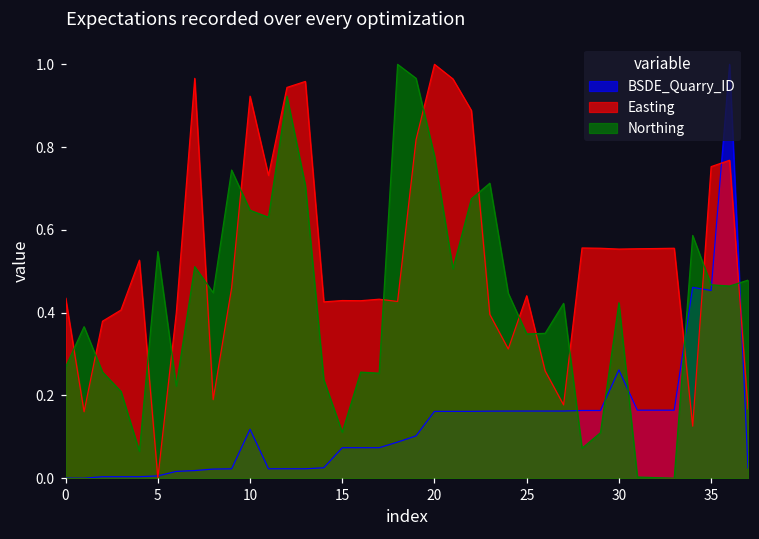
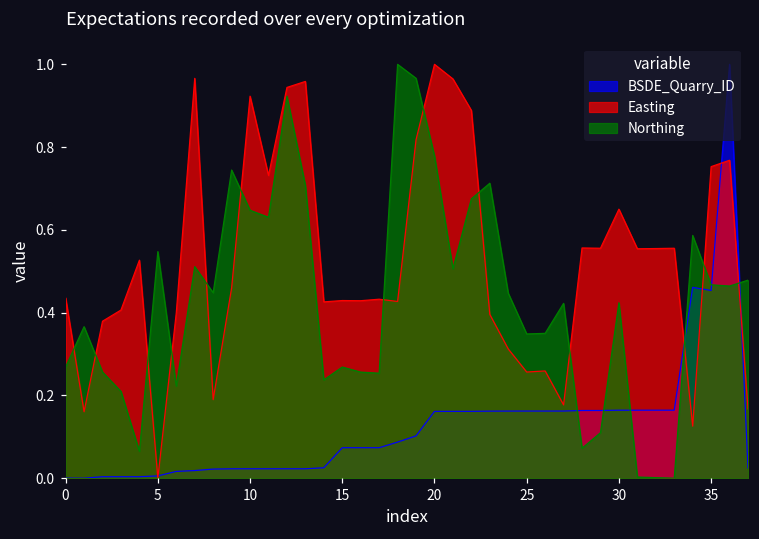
BSDE_Quarry_ID, 10: 0.12 -> 0.02
Northing, 15: 0.11 -> 0.27
Easting, 25: 0.44 -> 0.26
BSDE_Quarry_ID, 30: 0.26 -> 0.16
Easting, 30: 0.55 -> 0.65
